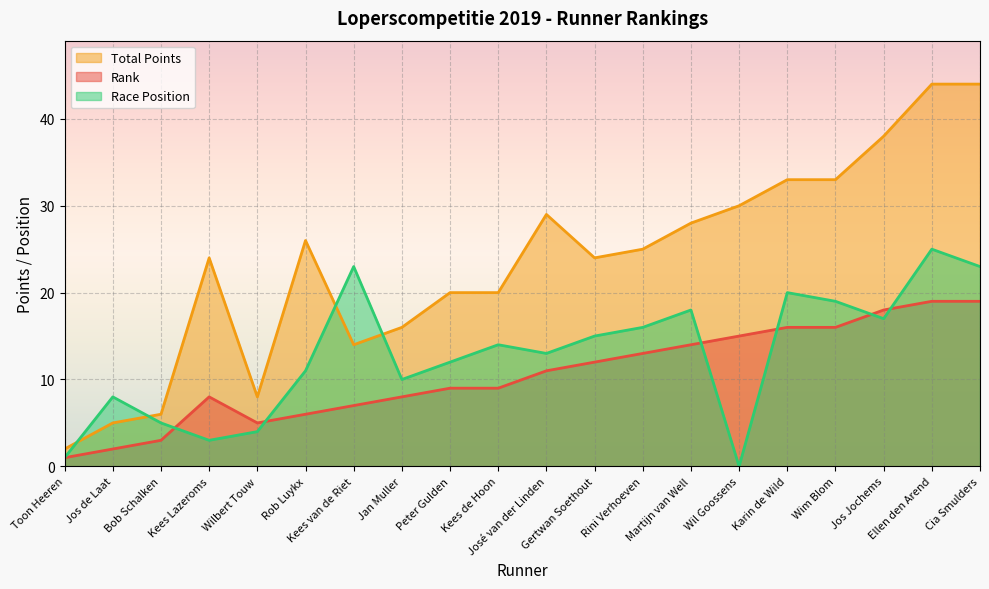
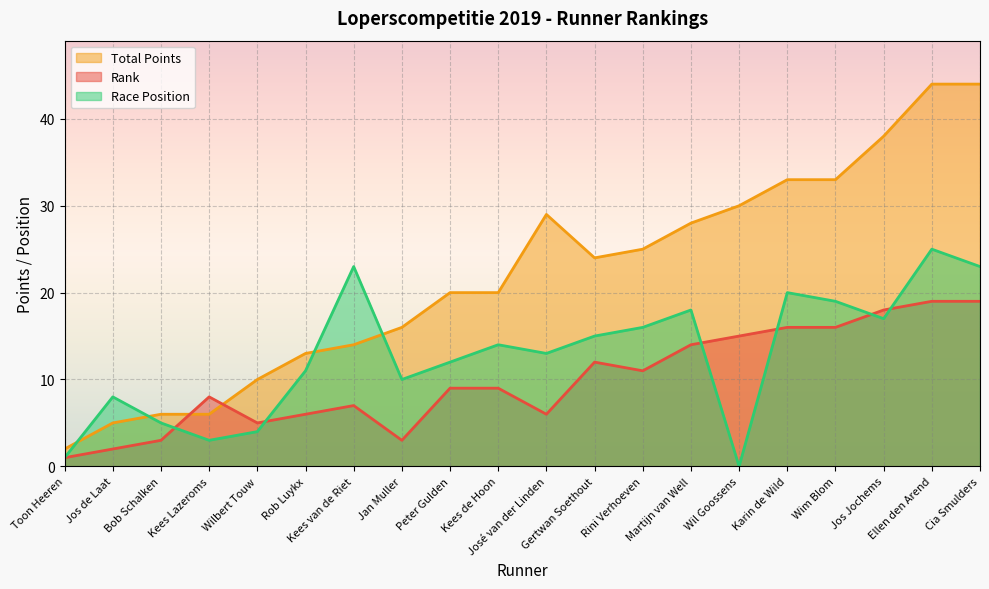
Total Points, Kees Lazeroms: 24 -> 6
Total Points, Wilbert Touw: 8 -> 10
Total Points, Rob Luykx: 26 -> 13
Rank, Jan Muller: 8 -> 3
Rank, José van der Linden: 11 -> 6
Rank, Rini Verhoeven: 13 -> 11
